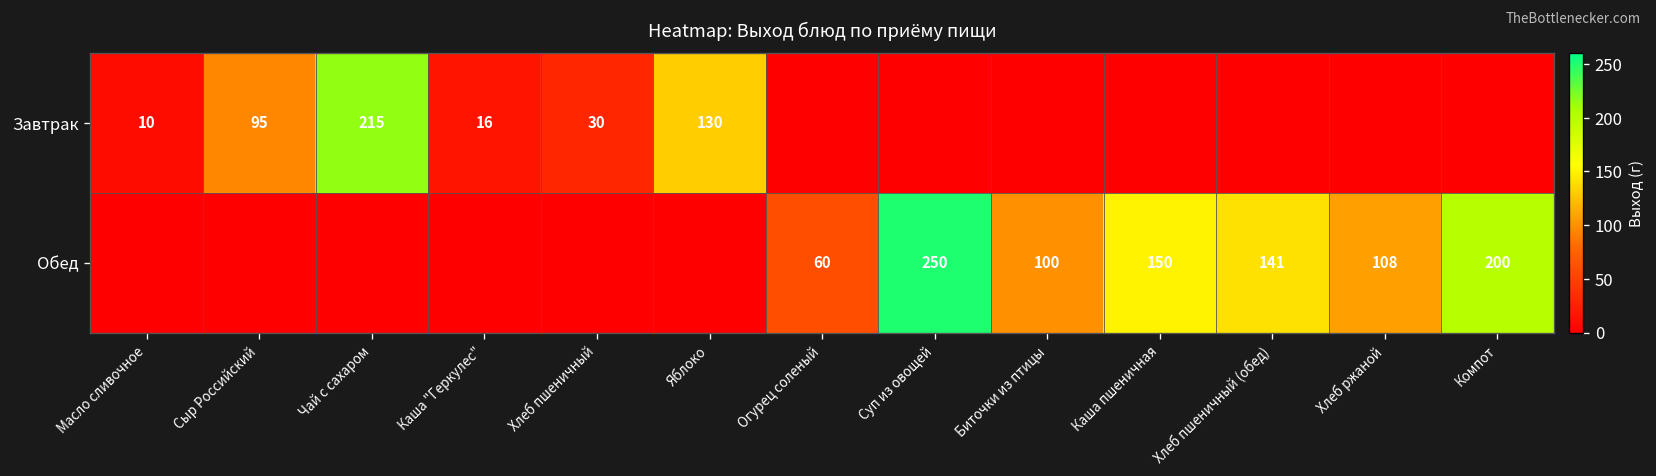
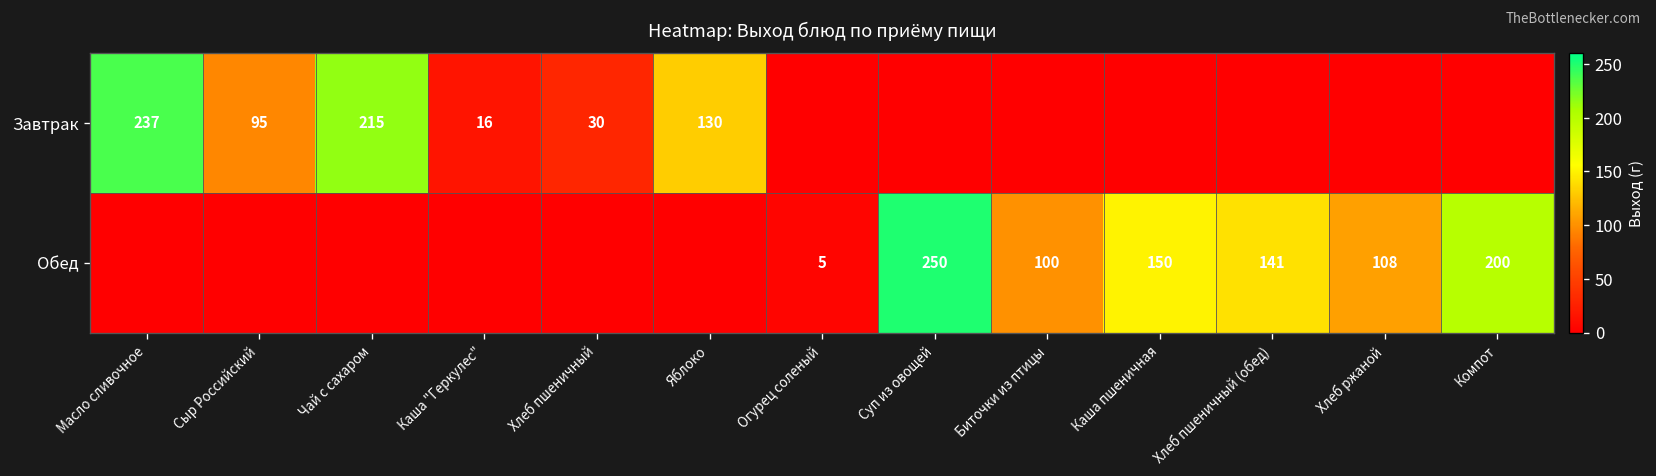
Завтрак, Масло сливочное: 10 -> 237
Обед, Огурец соленый: 60 -> 5
